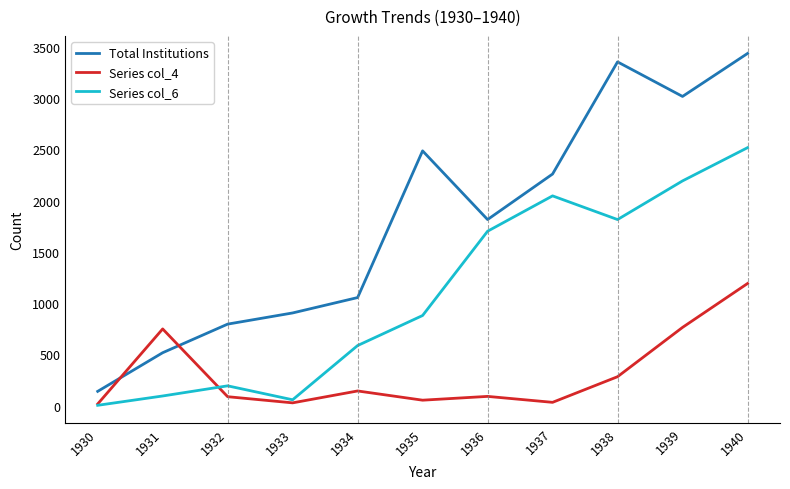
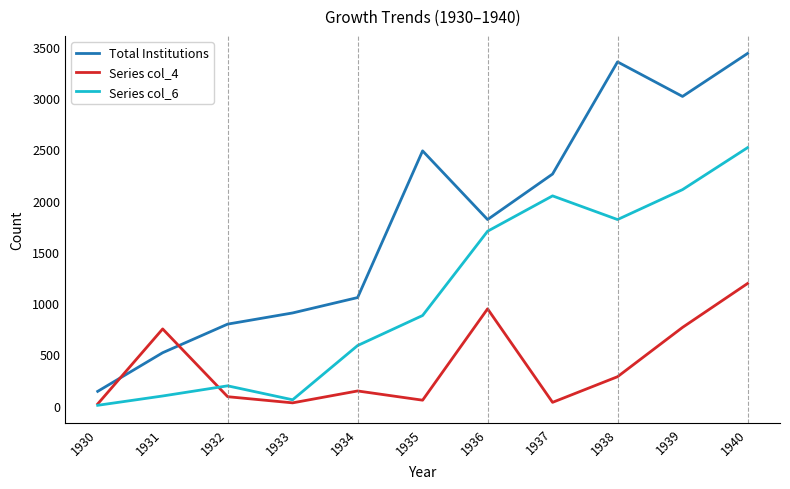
Series col_4, 1936: 90 -> 950
Series col_6, 1939: 2190 -> 2110
